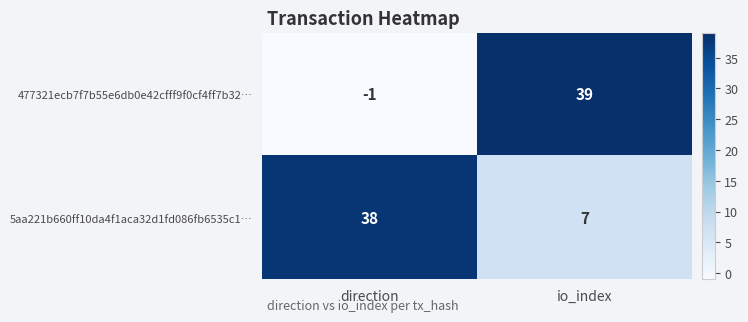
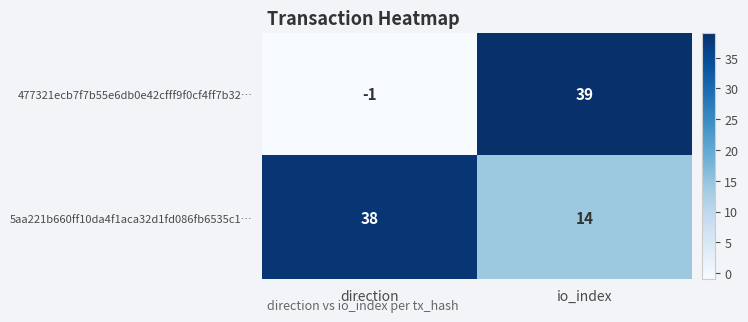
5aa221b660ff10da4f1aca32d1fd086fb6535c1…, io_index: 7 -> 14
